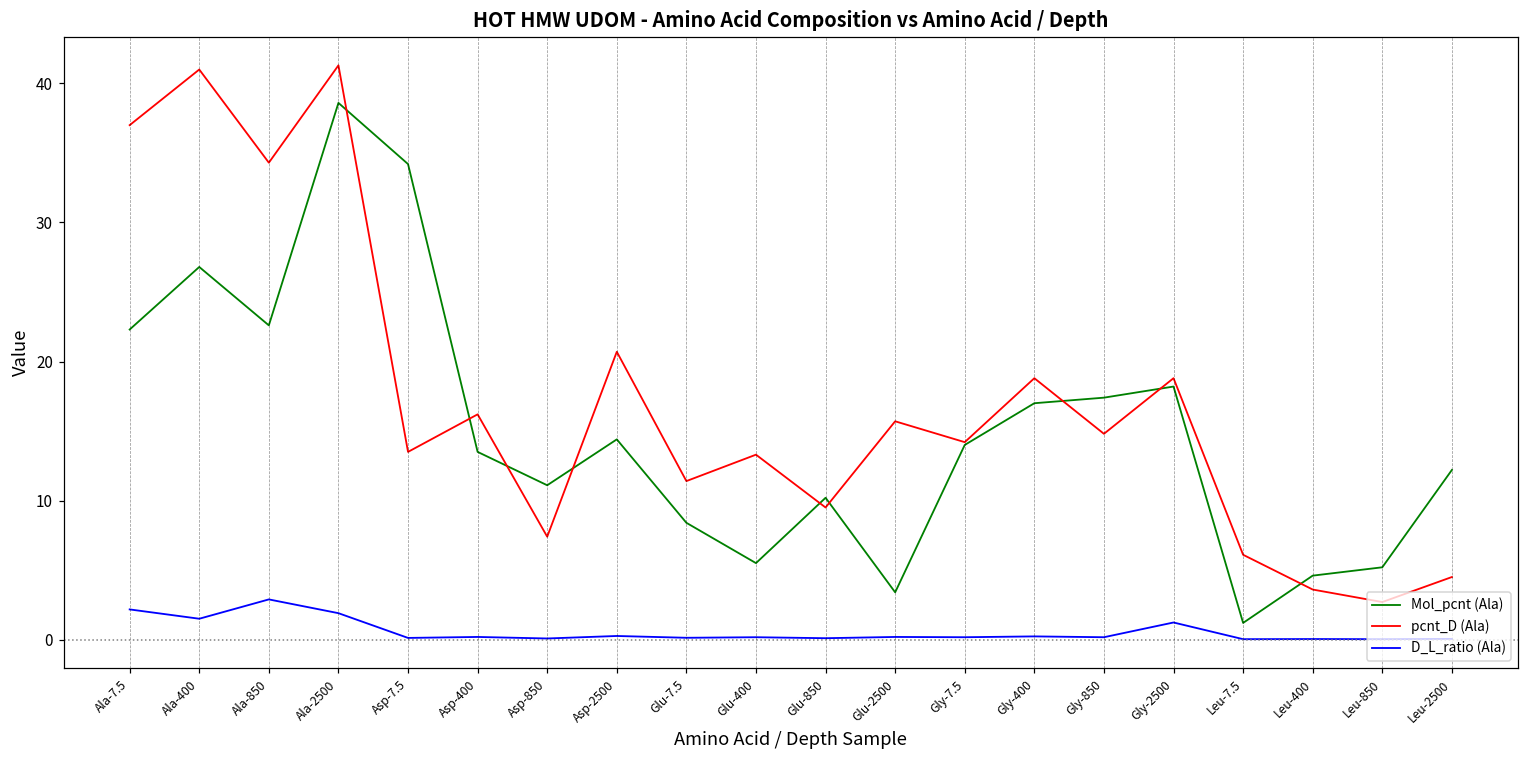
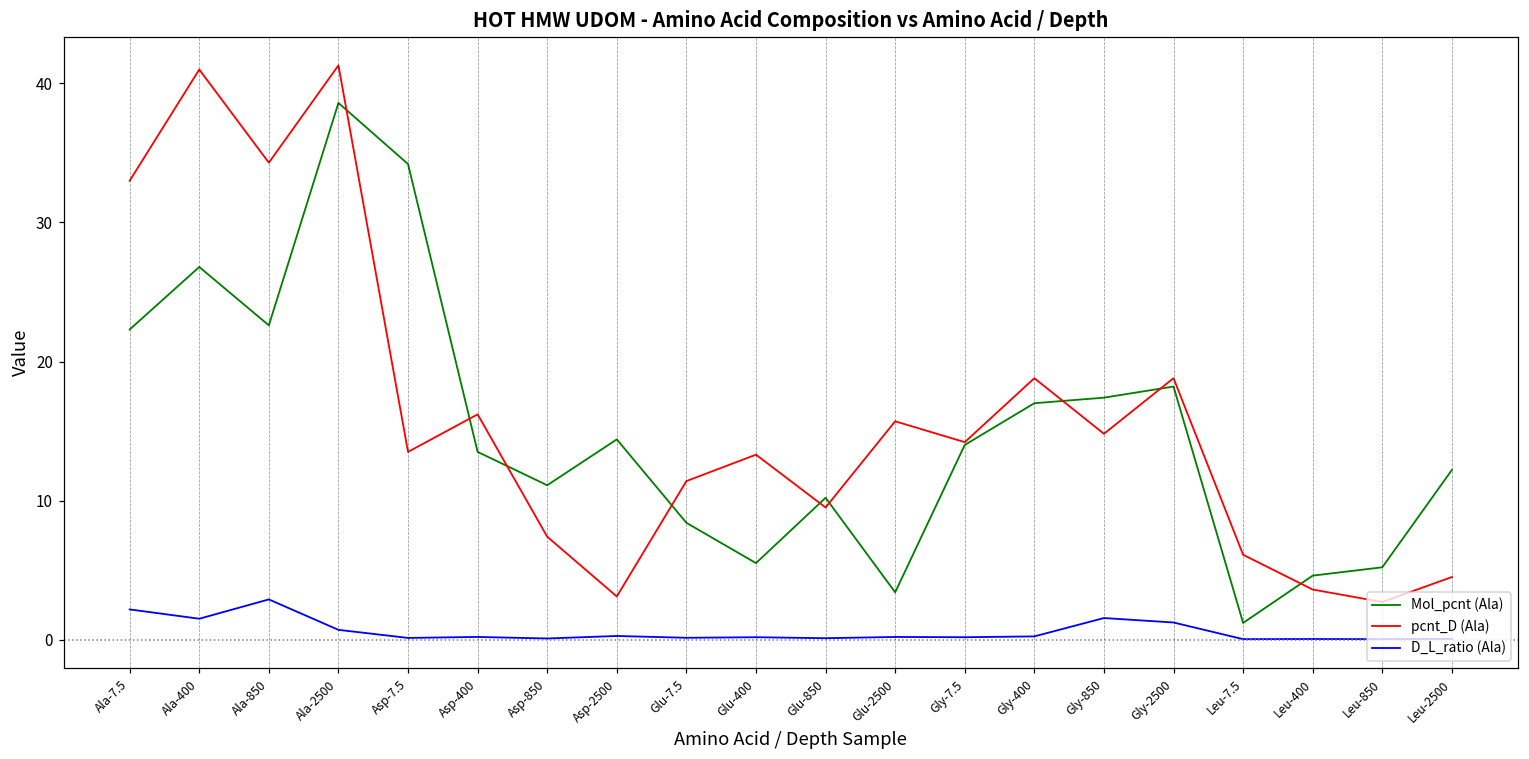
pcnt_D (Ala), Ala-7.5: 37 -> 33
D_L_ratio (Ala), Ala-2500: 1.9 -> 0.7
pcnt_D (Ala), Asp-2500: 20.7 -> 3.1
D_L_ratio (Ala), Gly-850: 0.2 -> 1.6
